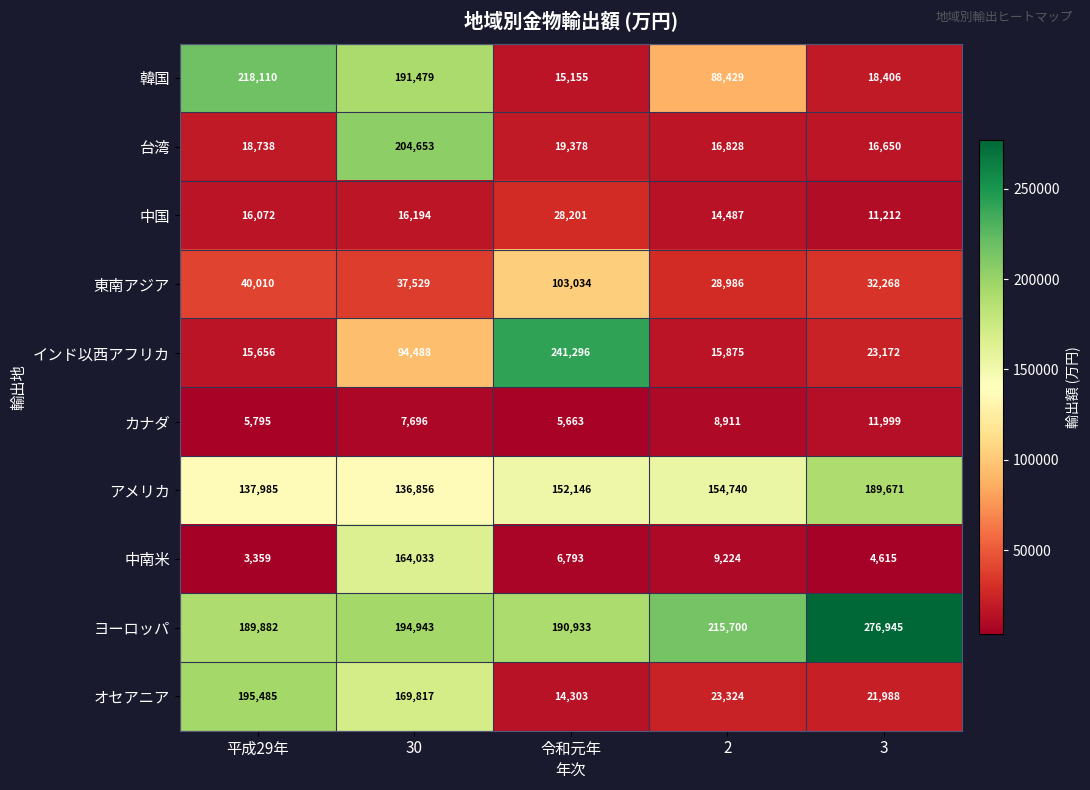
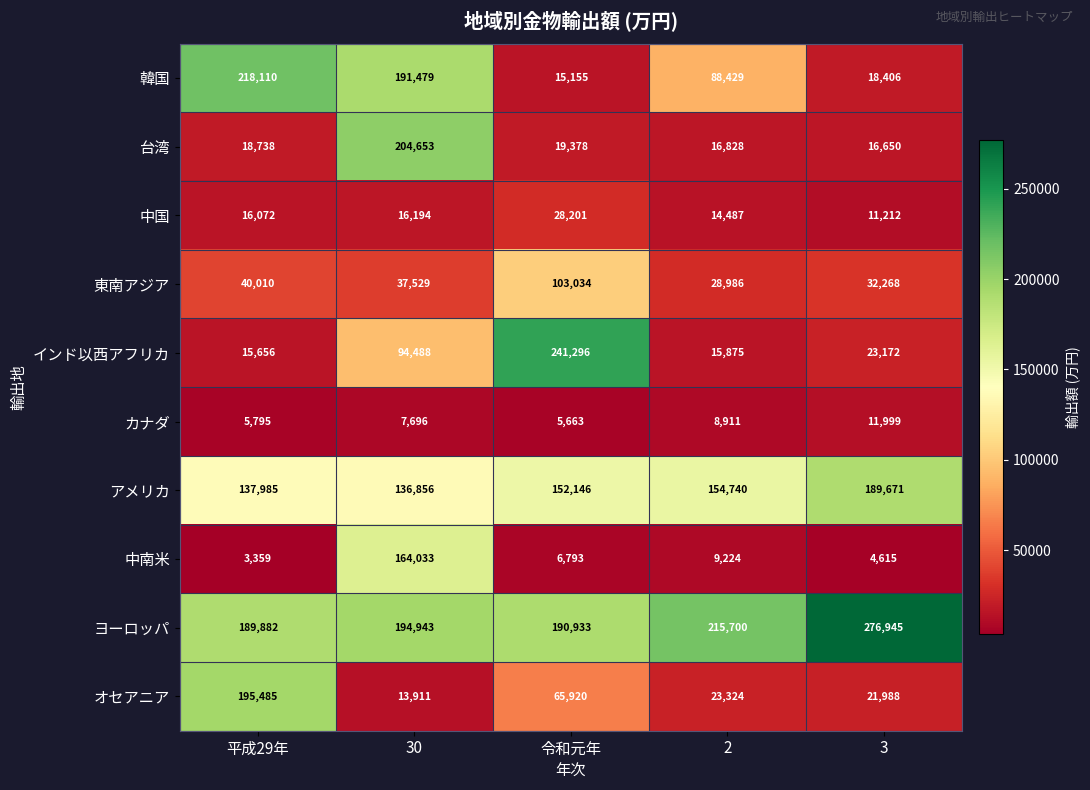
オセアニア, 30: 169,817 -> 13,911
オセアニア, 令和元年: 14,303 -> 65,920
